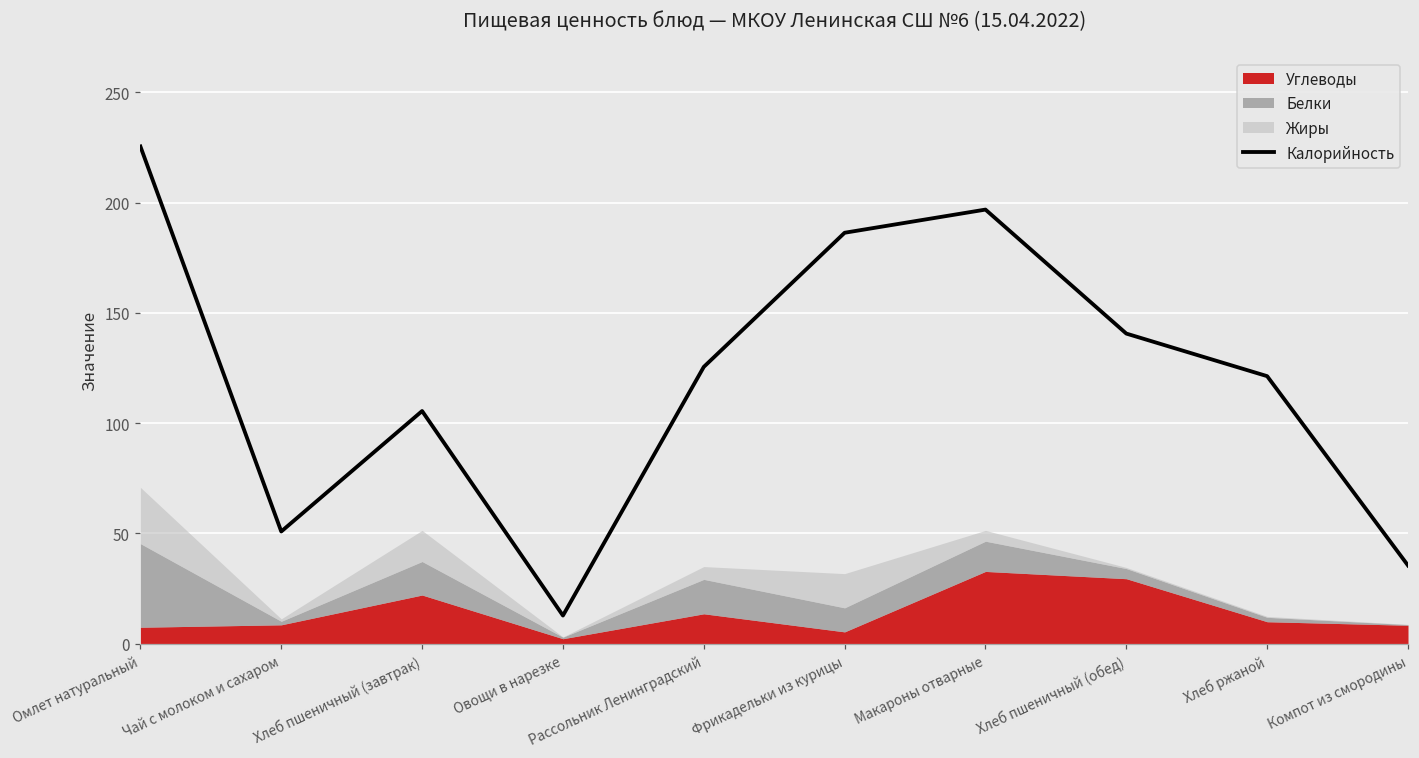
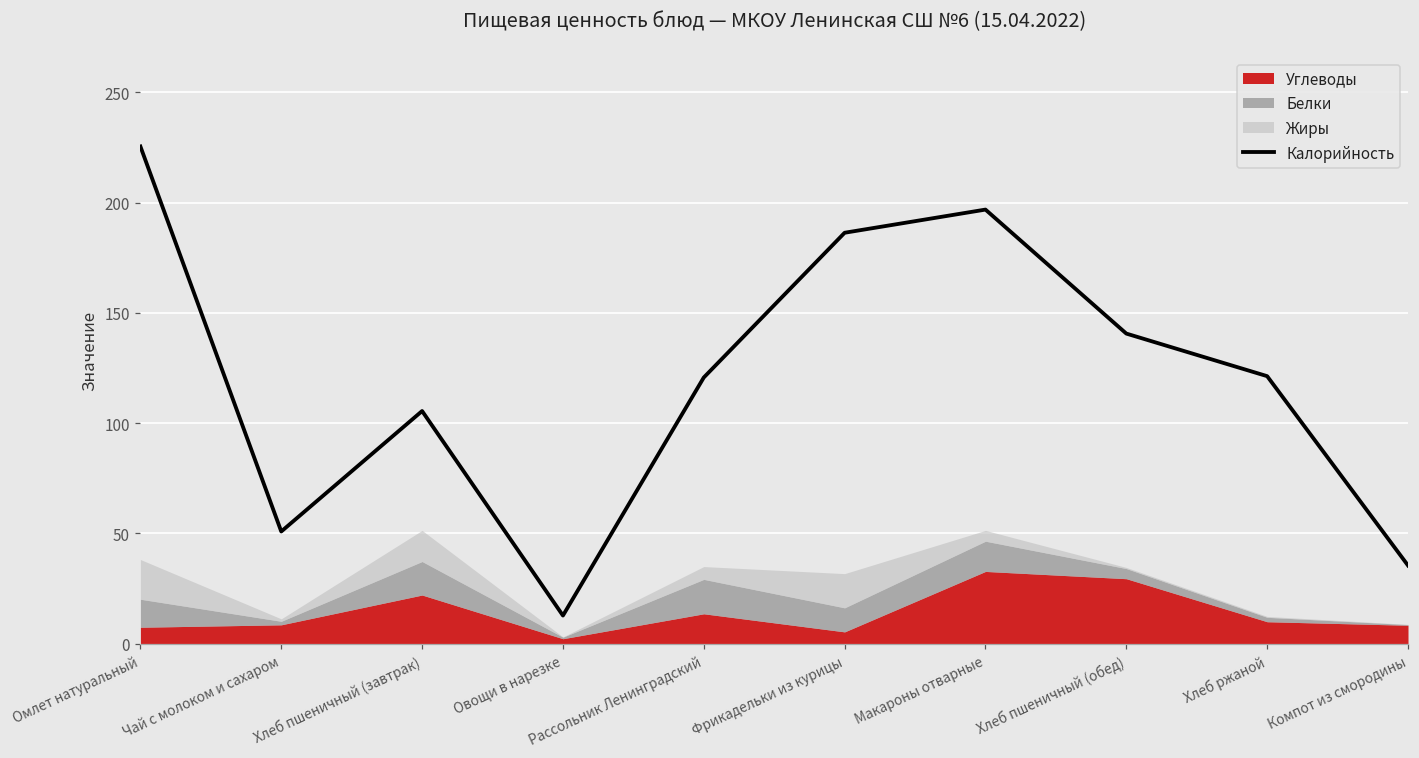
Белки, Омлет натуральный: 38 -> 13
Жиры, Омлет натуральный: 26 -> 18
Калорийность, Рассольник Ленинградский: 126 -> 121
